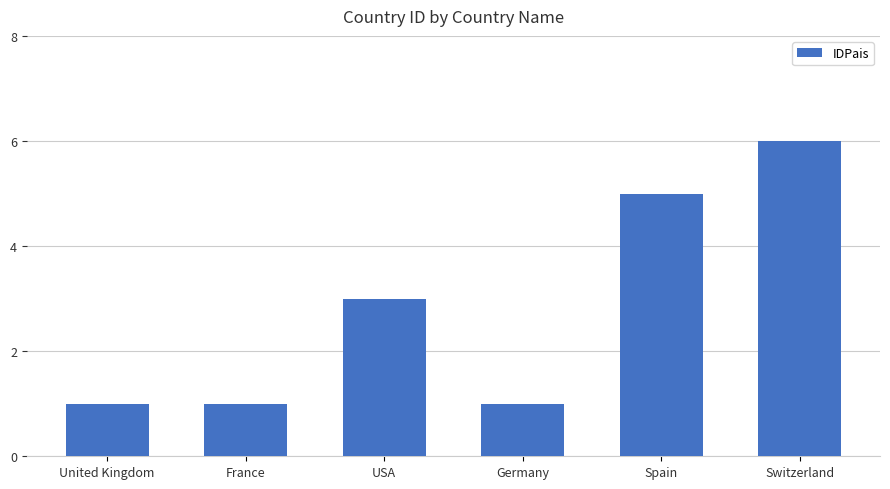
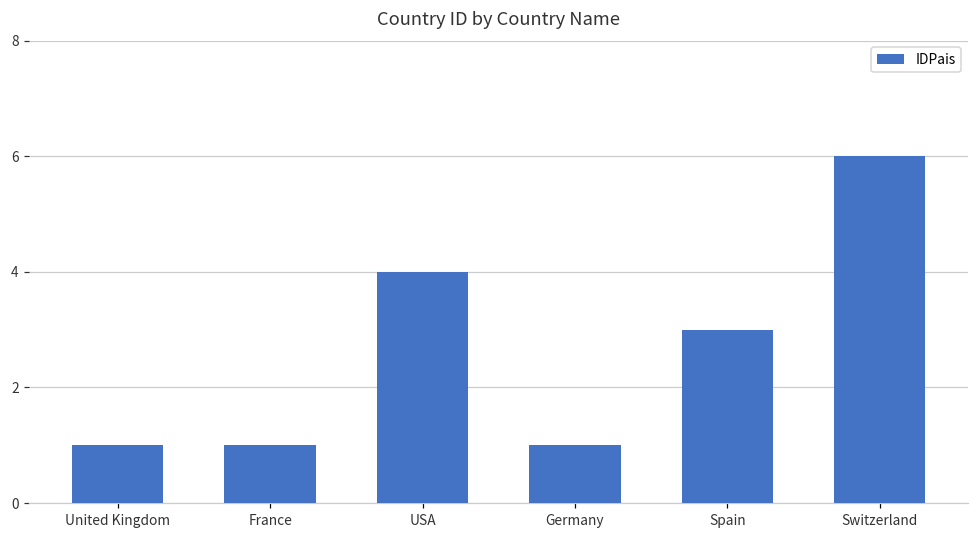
USA: 3 -> 4
Spain: 5 -> 3
